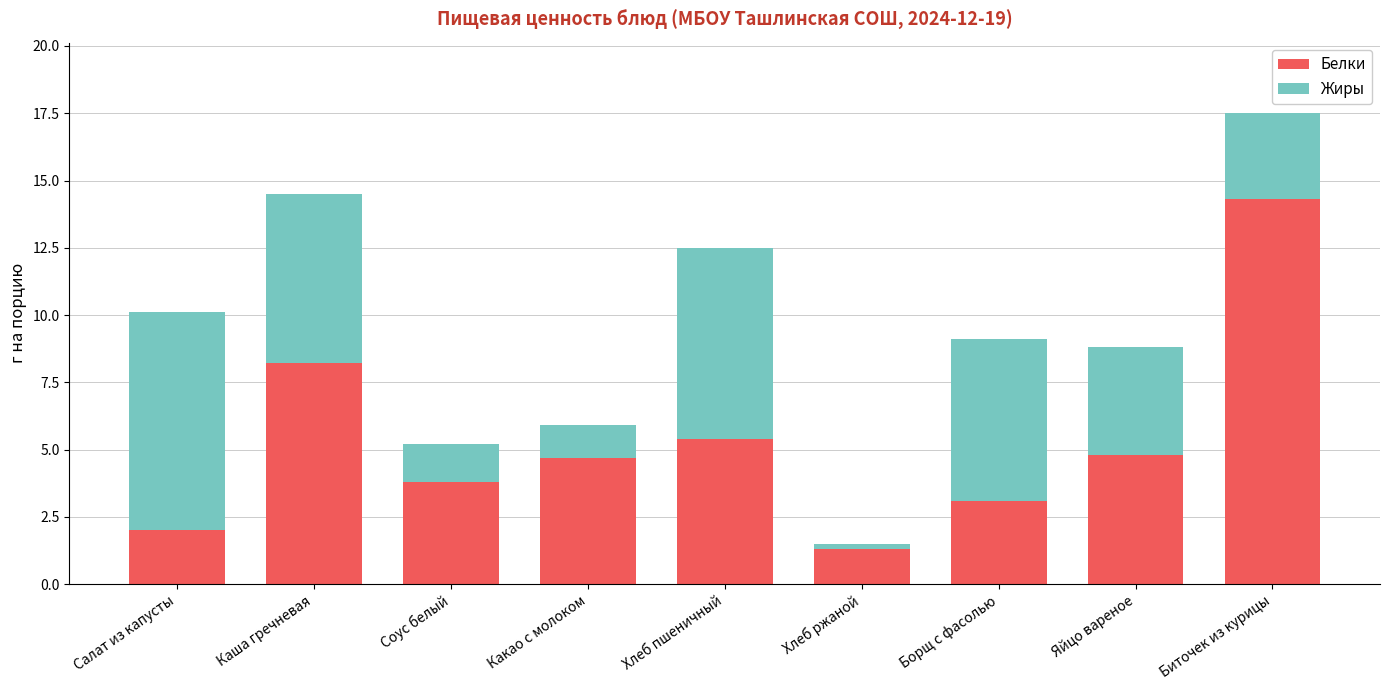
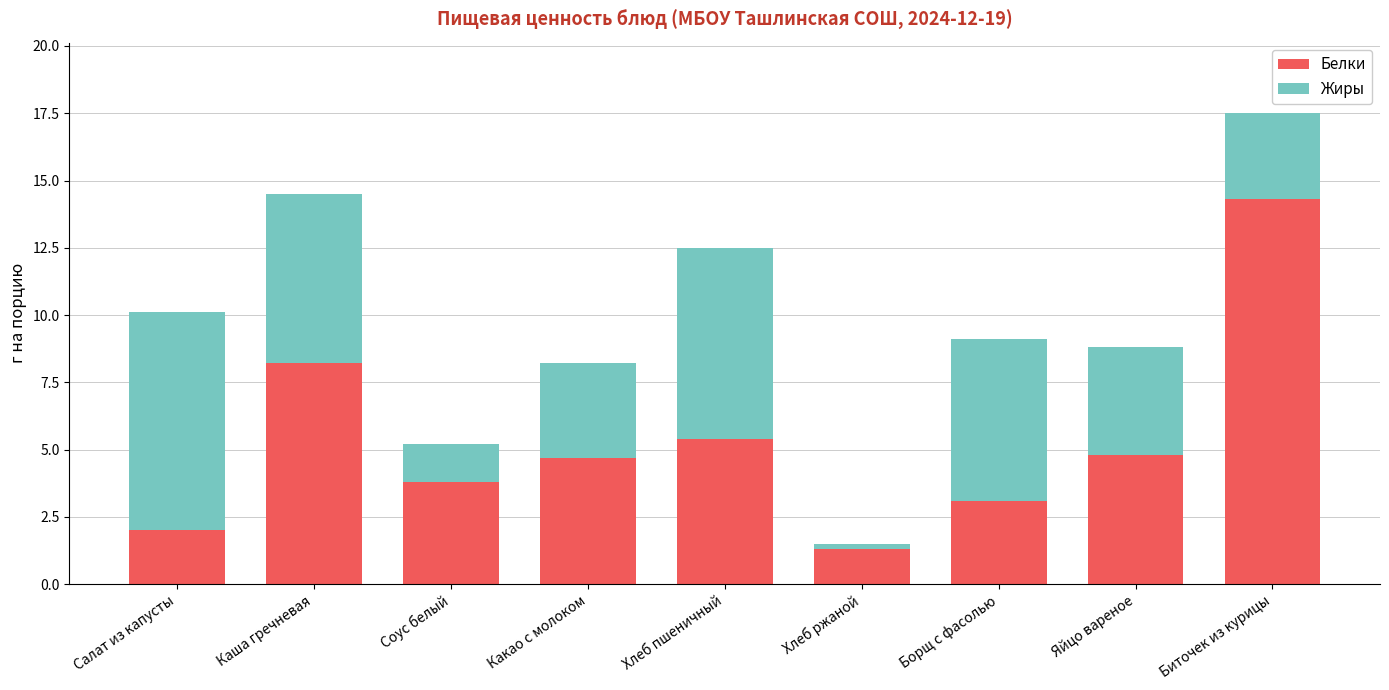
Жиры, Какао с молоком: 1.2 -> 3.5
